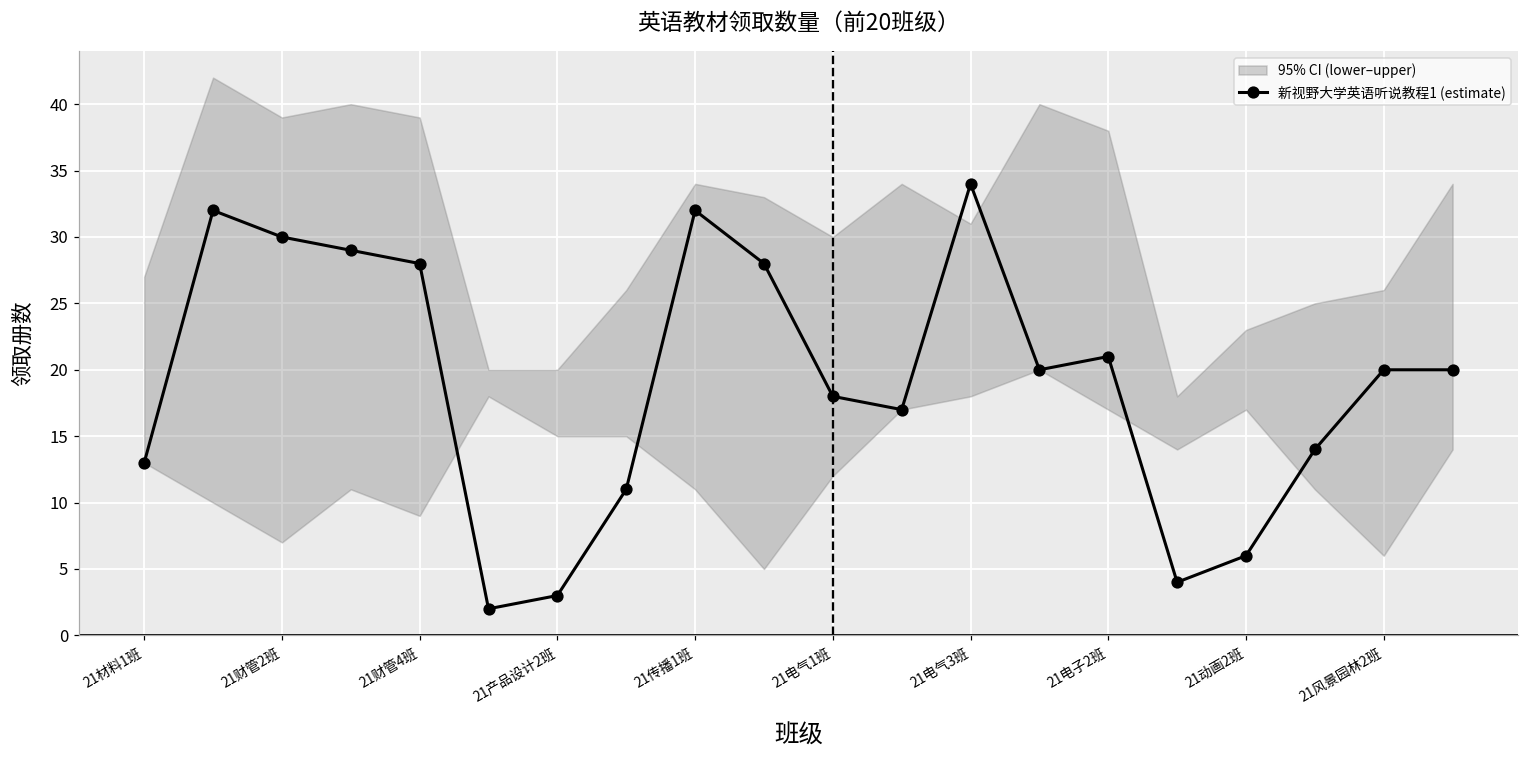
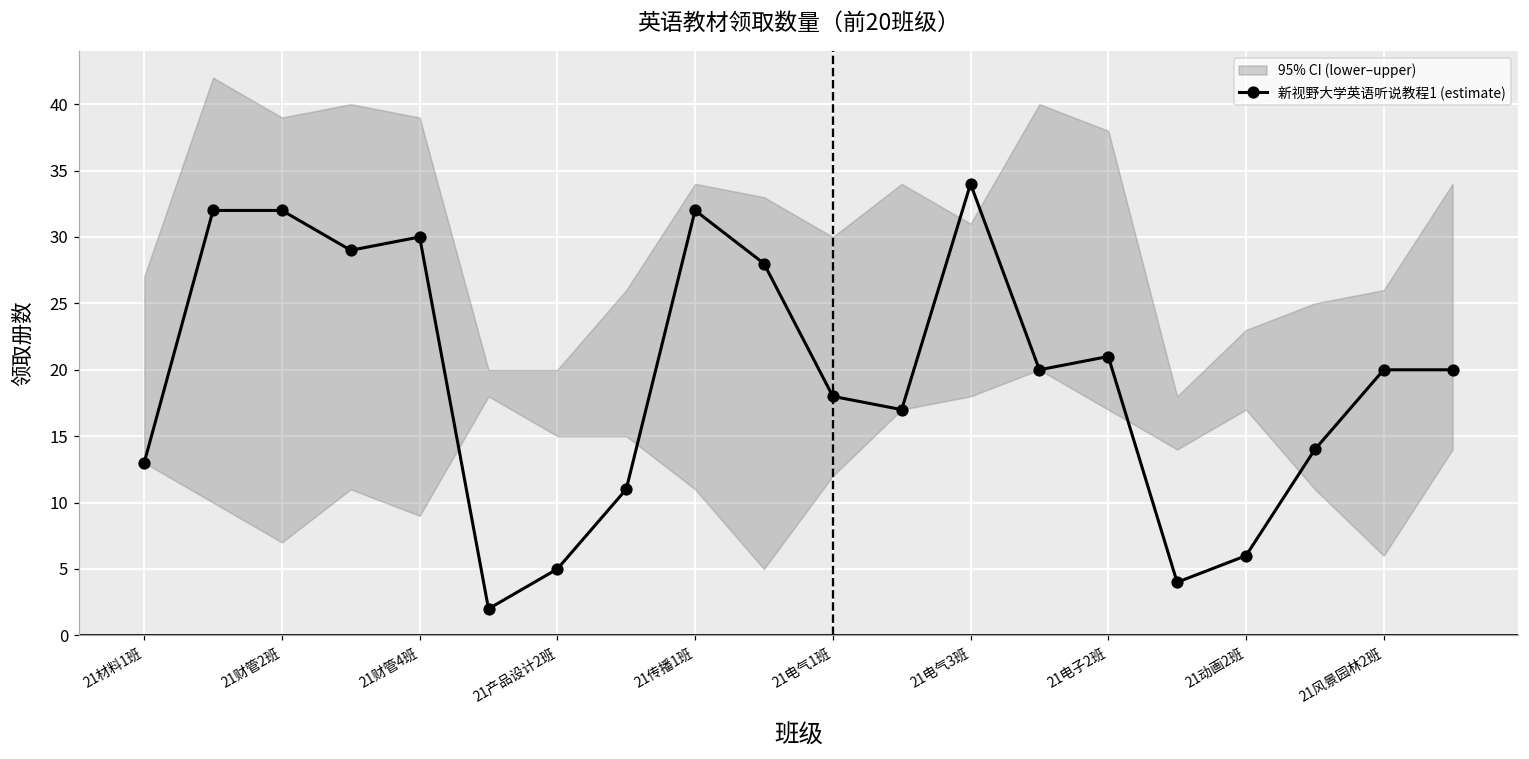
新视野大学英语听说教程1 (estimate), 21财管2班: 30 -> 32
新视野大学英语听说教程1 (estimate), 21财管4班: 28 -> 30
新视野大学英语听说教程1 (estimate), 21产品设计2班: 3 -> 5
